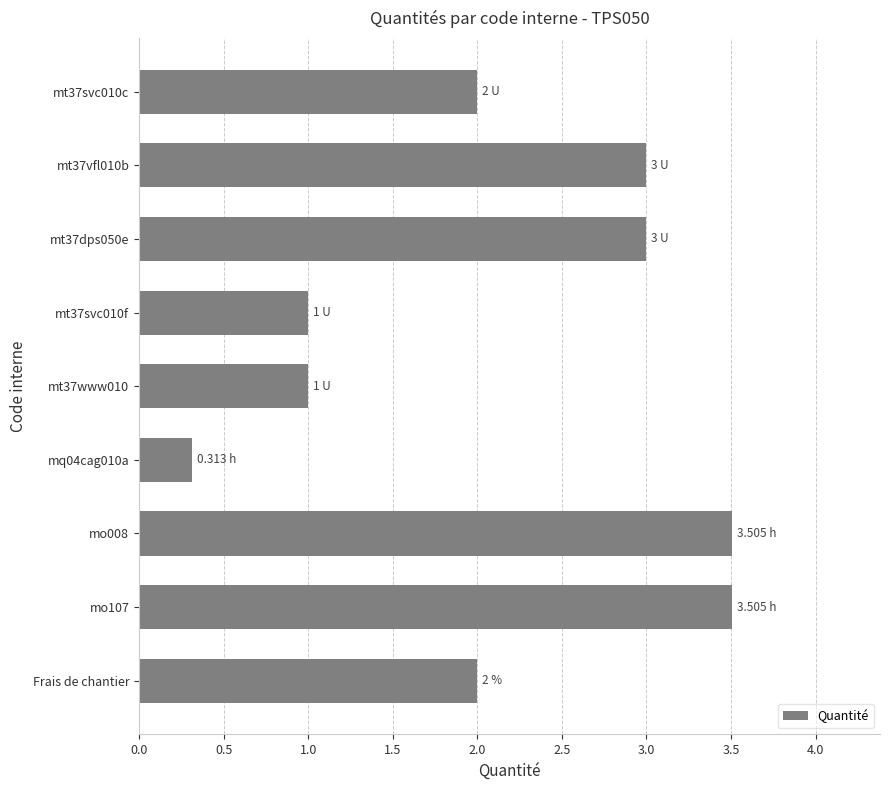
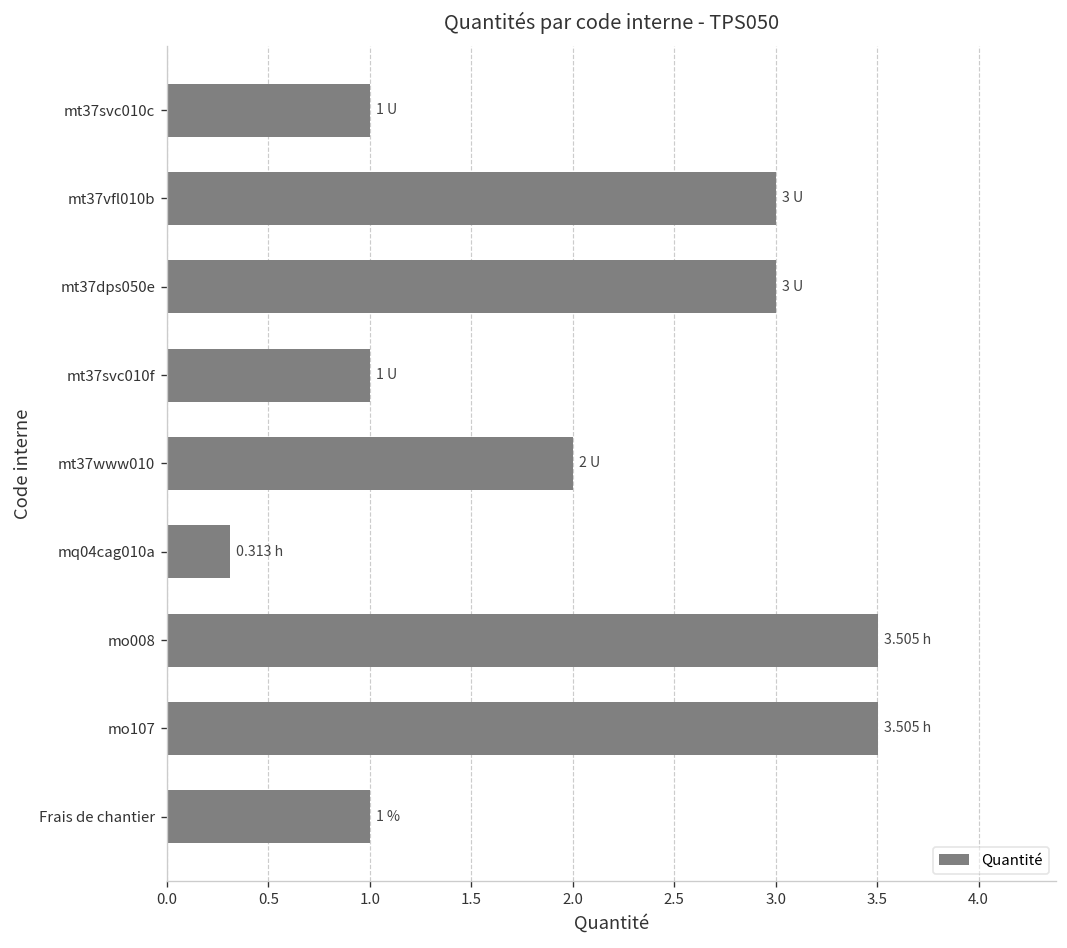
mt37svc010c: 2 -> 1
mt37www010: 1 -> 2
Frais de chantier: 2 % -> 1 %
